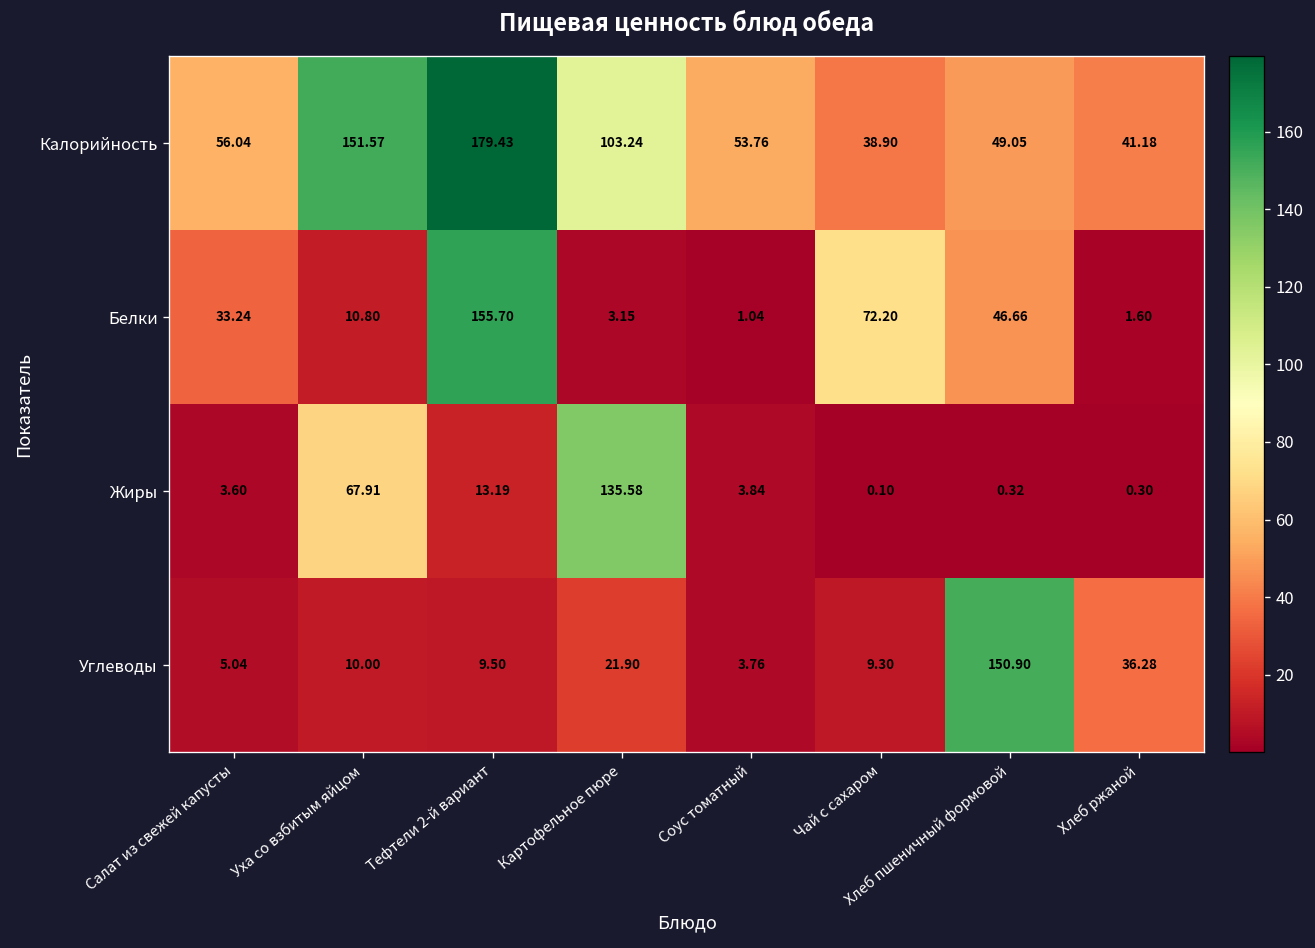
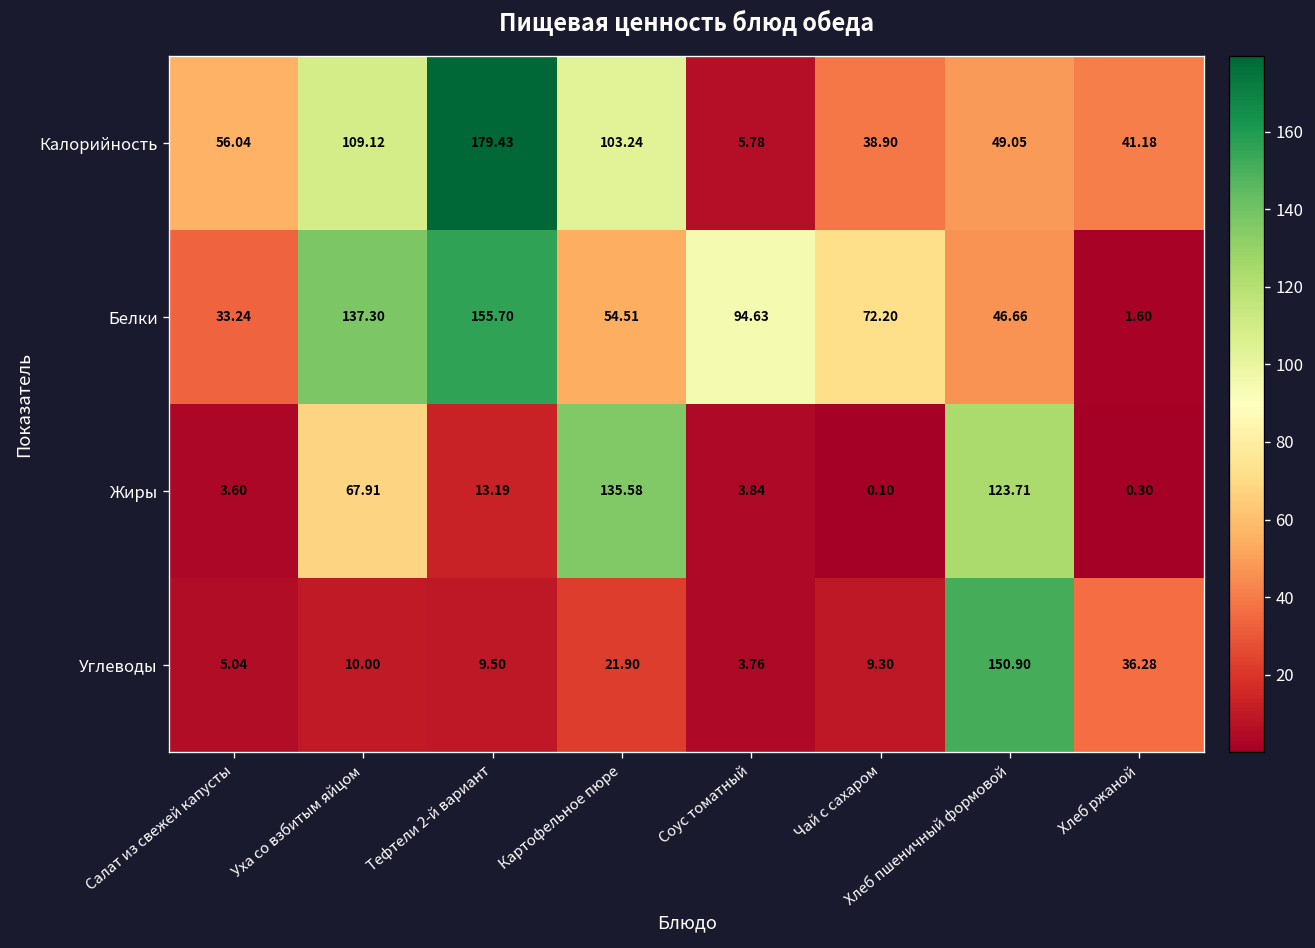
Калорийность, Уха со взбитым яйцом: 151.57 -> 109.12
Калорийность, Соус томатный: 53.76 -> 5.78
Белки, Уха со взбитым яйцом: 10.80 -> 137.30
Белки, Картофельное пюре: 3.15 -> 54.51
Белки, Соус томатный: 1.04 -> 94.63
Жиры, Хлеб пшеничный формовой: 0.32 -> 123.71
